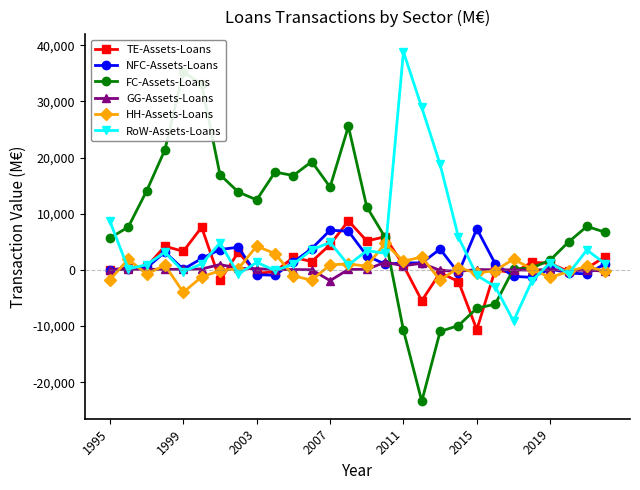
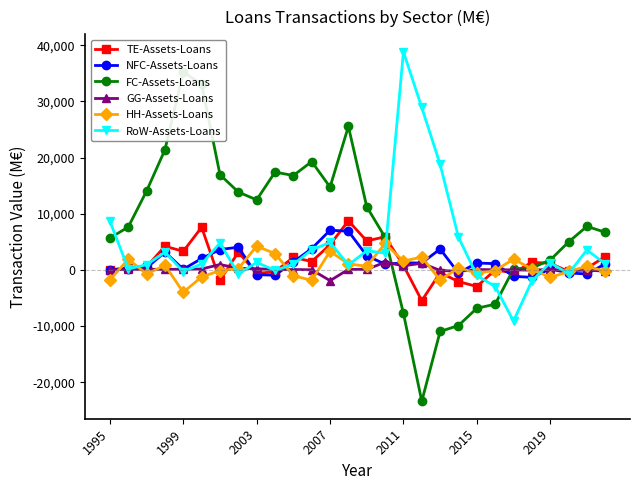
HH-Assets-Loans, 2007: 1,000 -> 3,000
FC-Assets-Loans, 2011: -11,000 -> -8,000
TE-Assets-Loans, 2015: -11,000 -> -3,000
NFC-Assets-Loans, 2015: 7,000 -> 1,000
